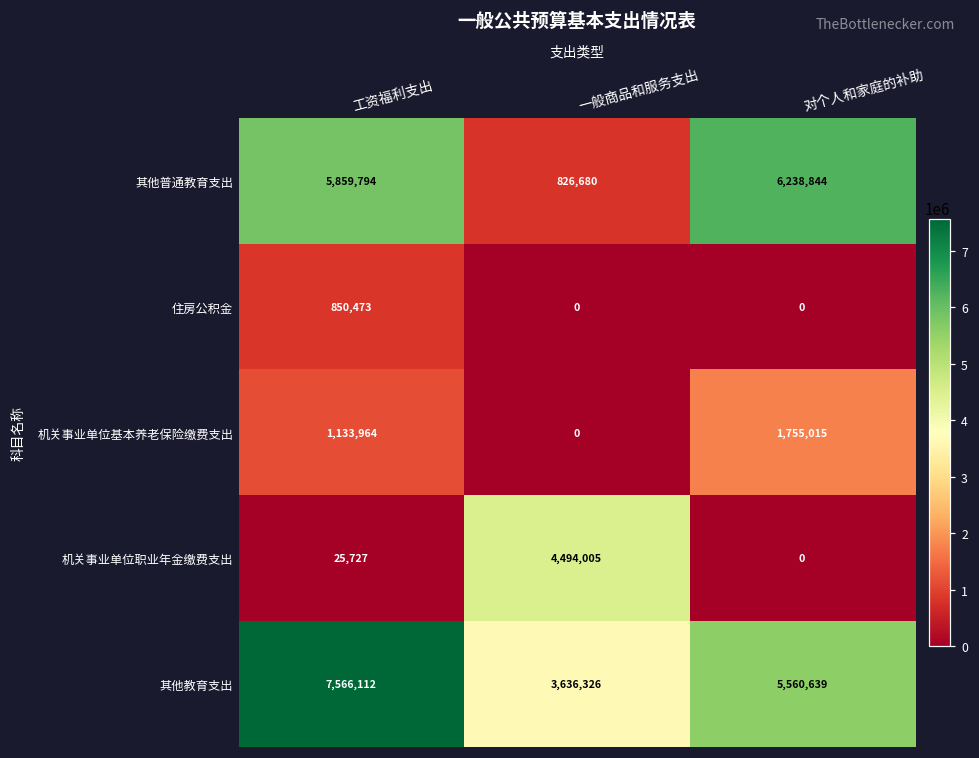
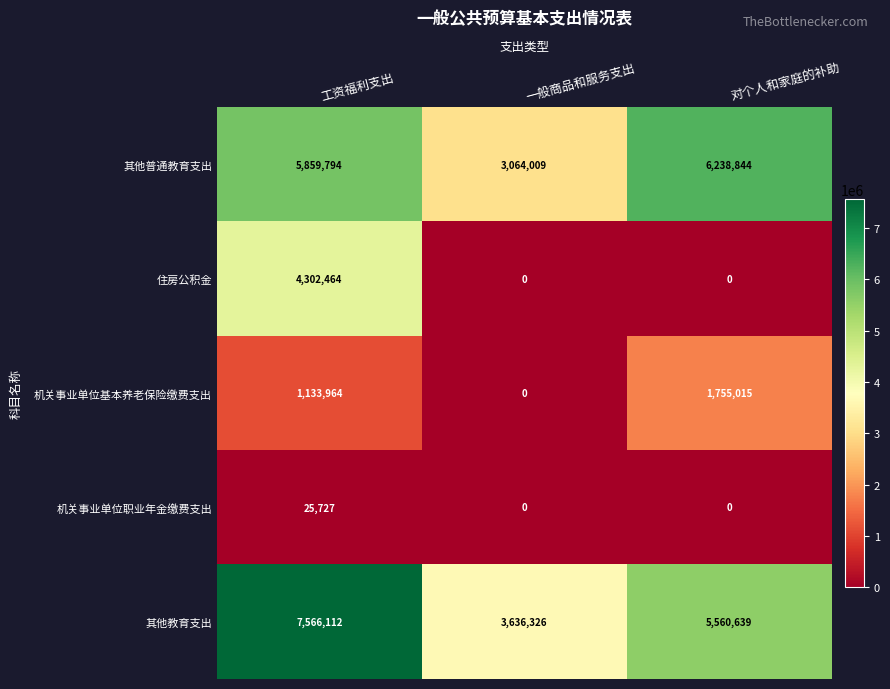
其他普通教育支出, 一般商品和服务支出: 826,680 -> 3,064,009
住房公积金, 工资福利支出: 850,473 -> 4,302,464
机关事业单位职业年金缴费支出, 一般商品和服务支出: 4,494,005 -> 0
